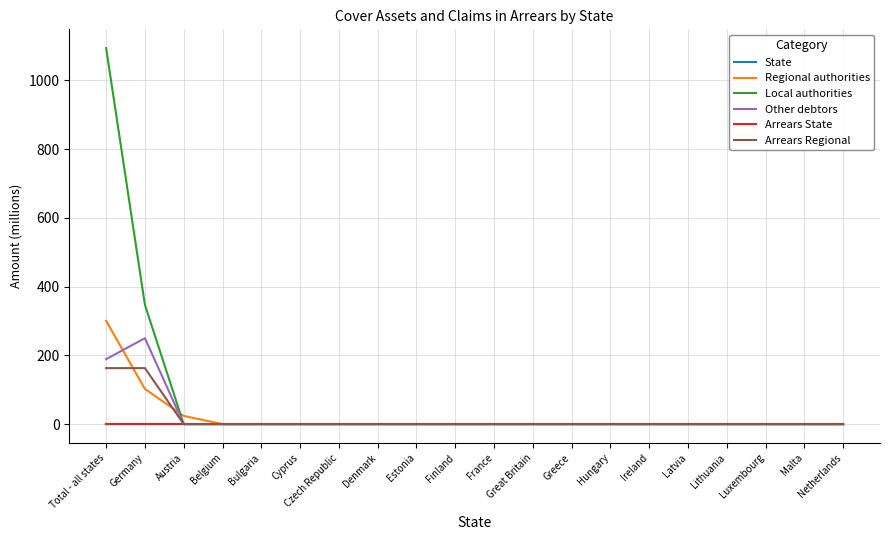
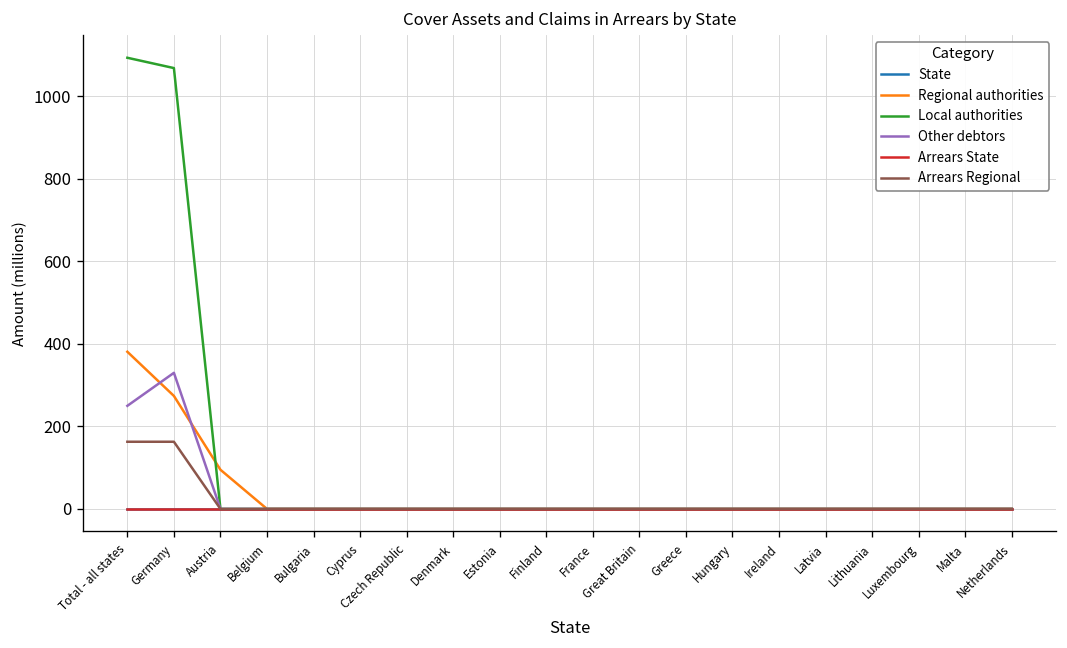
Regional authorities, Total - all states: 300 -> 380
Other debtors, Total - all states: 190 -> 250
Regional authorities, Germany: 100 -> 270
Local authorities, Germany: 350 -> 1070
Other debtors, Germany: 250 -> 330
Regional authorities, Austria: 20 -> 100
